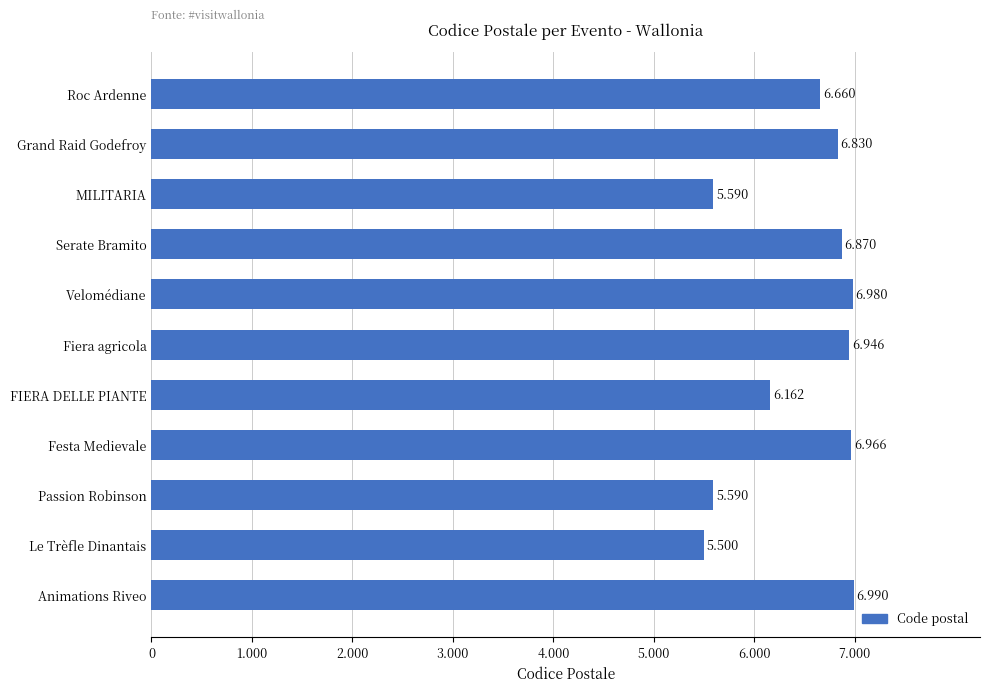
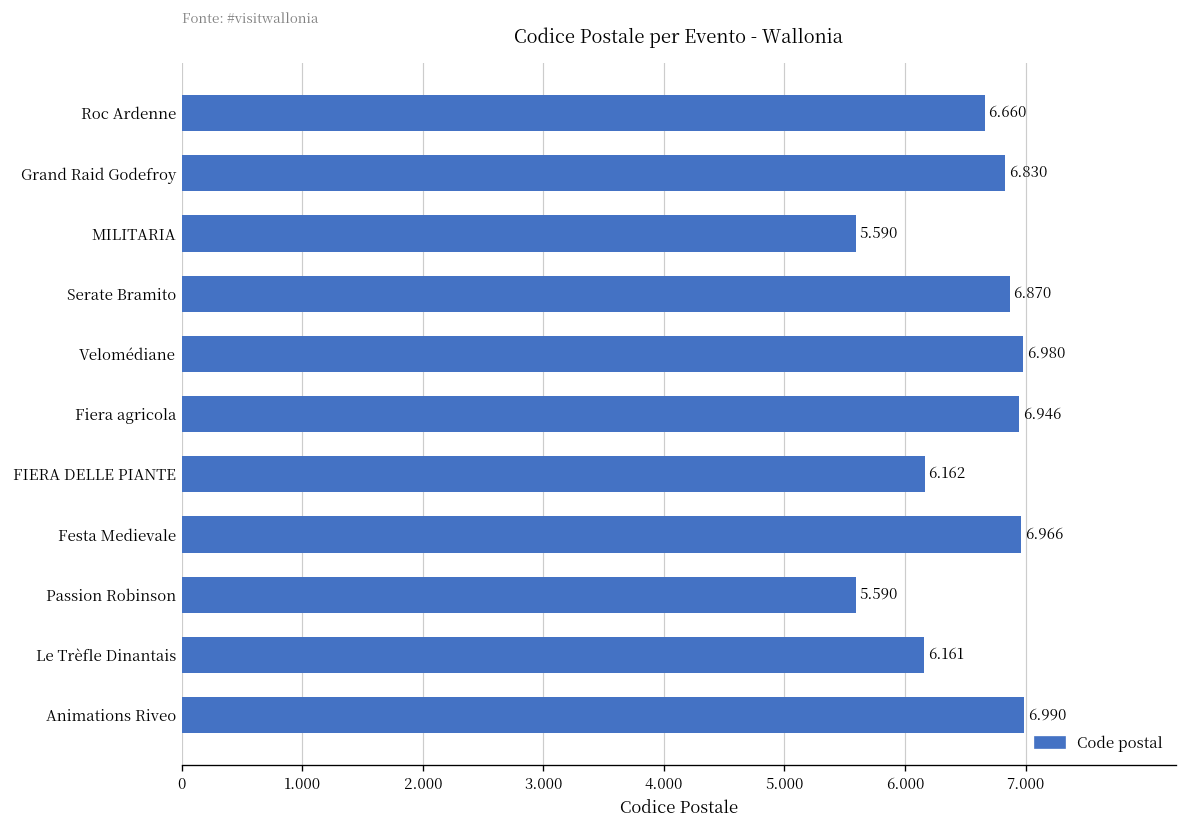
Le Trèfle Dinantais: 5.500 -> 6.161
